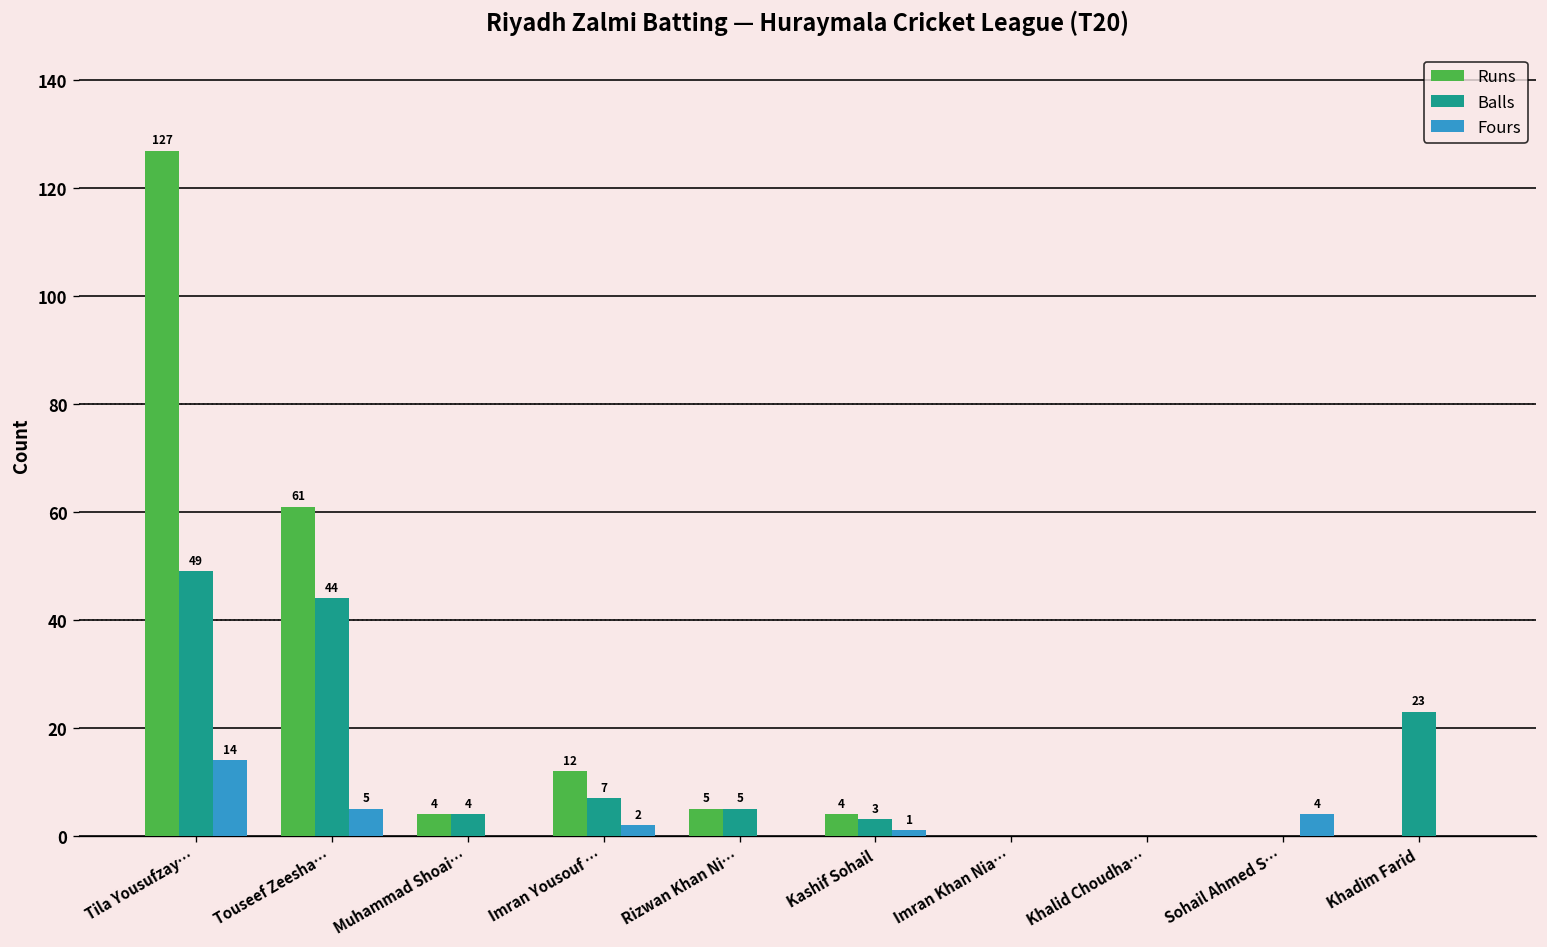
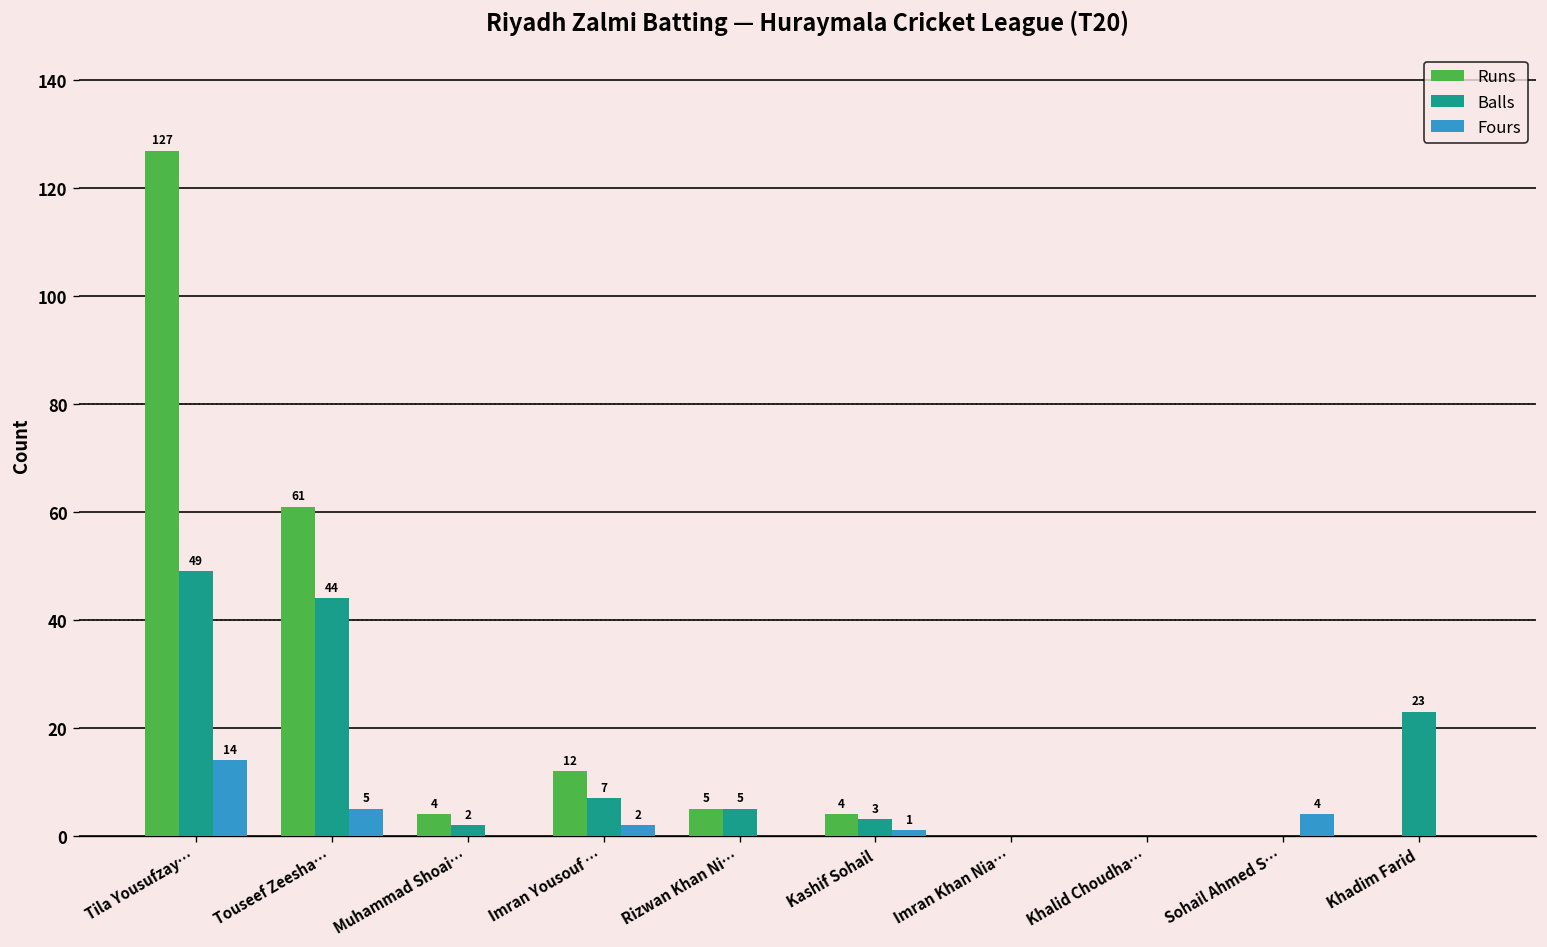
Balls, Muhammad Shoai…: 4 -> 2
